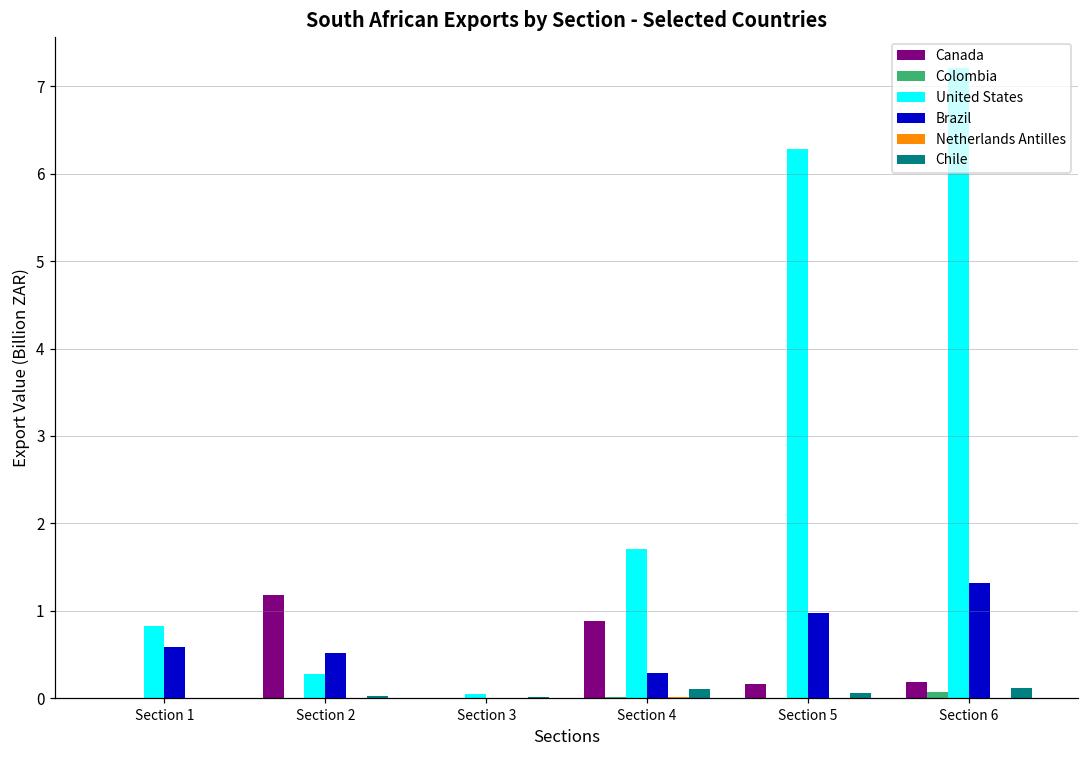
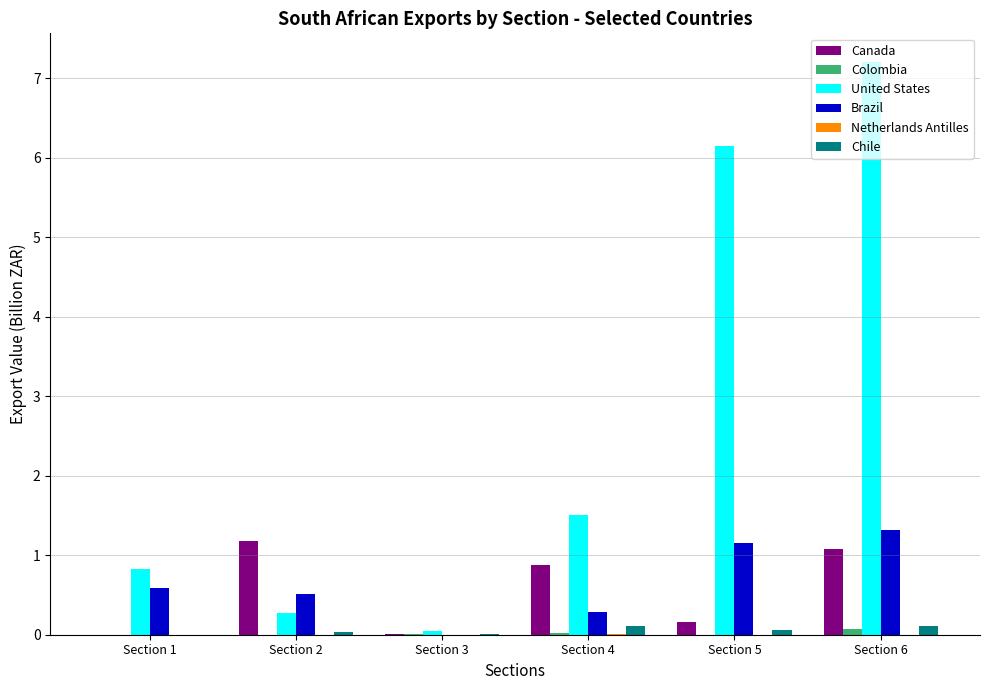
United States, Section 4: 1.7 -> 1.5
United States, Section 5: 6.3 -> 6.2
Brazil, Section 5: 1.0 -> 1.1
Canada, Section 6: 0.2 -> 1.1
